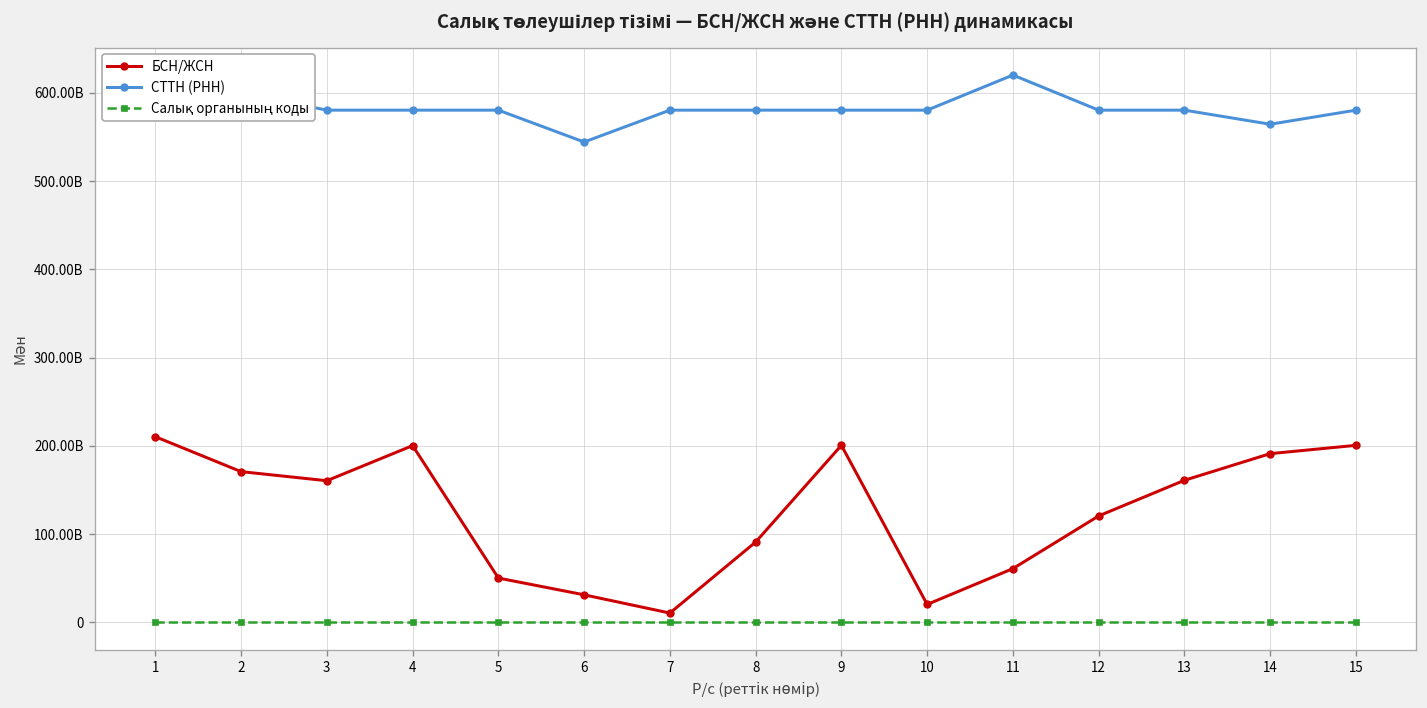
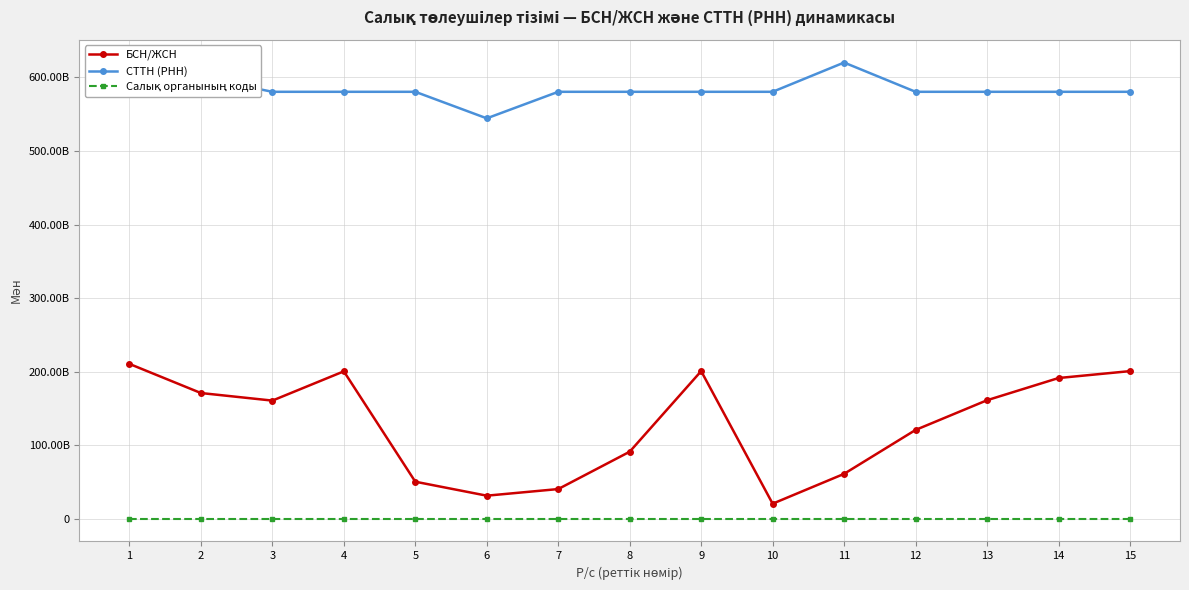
БСН/ЖСН, 7: 10000000000 -> 40000000000
СТТН (РНН), 14: 560000000000 -> 580000000000
